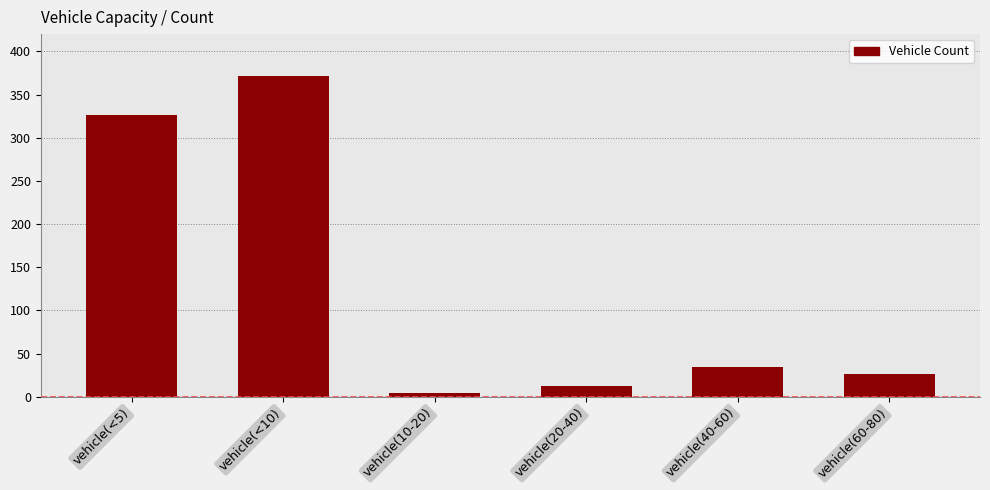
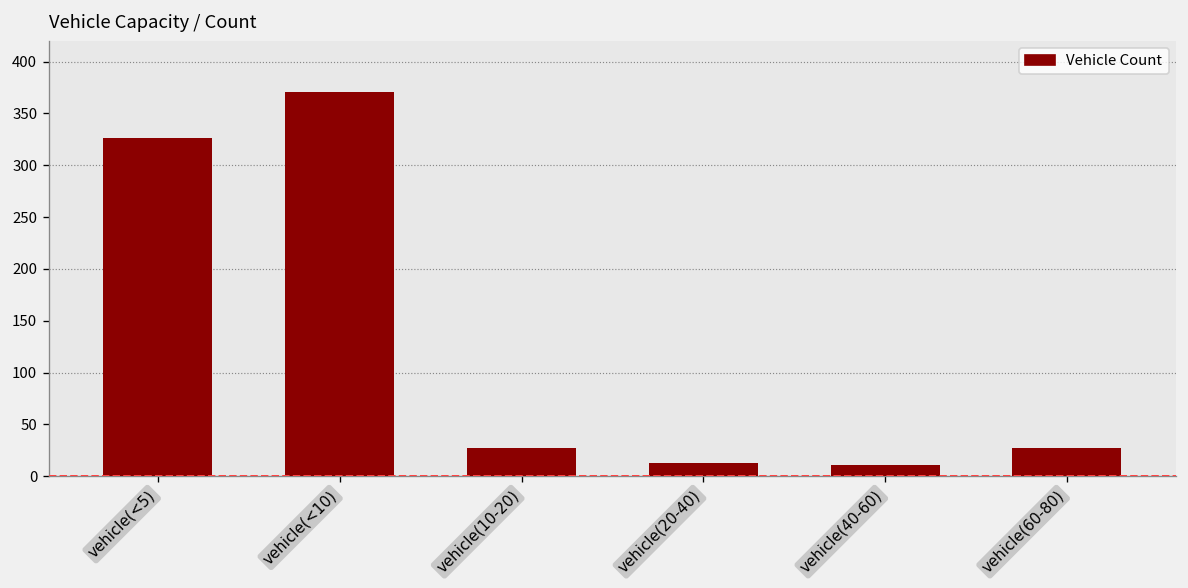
vehicle(10-20): 10 -> 30
vehicle(40-60): 40 -> 10
